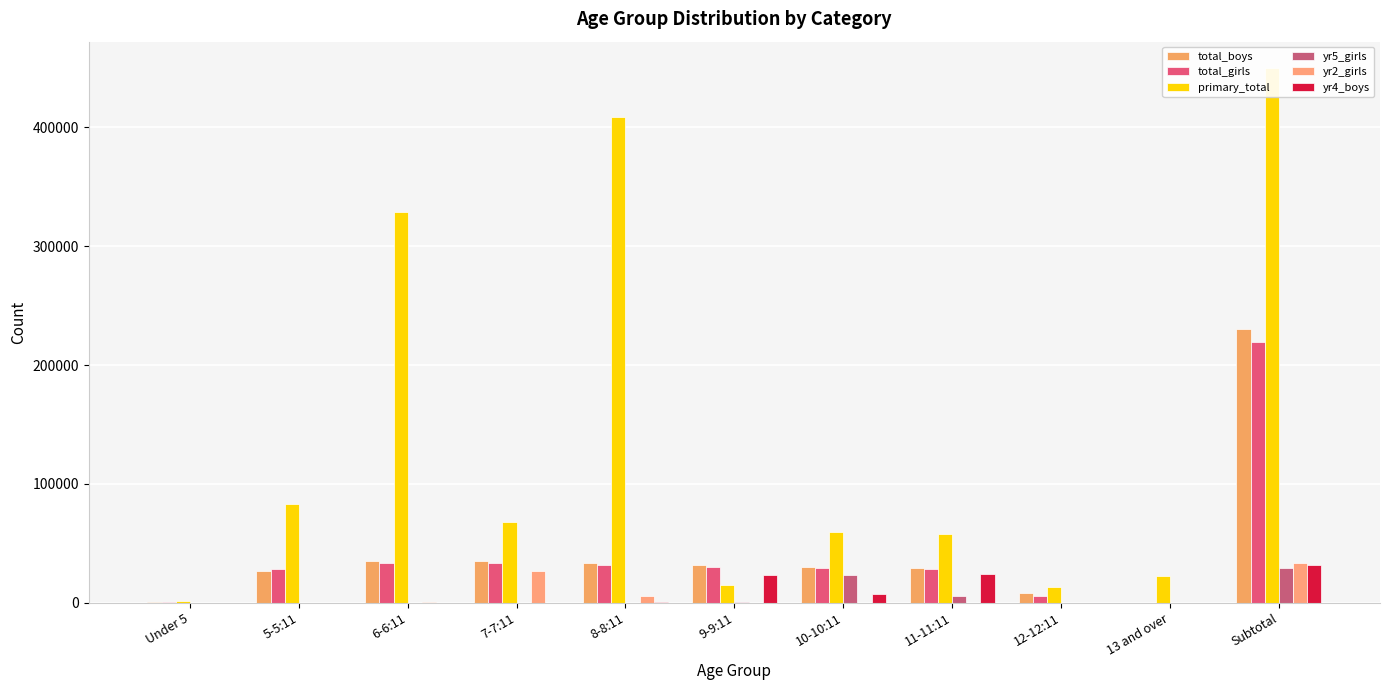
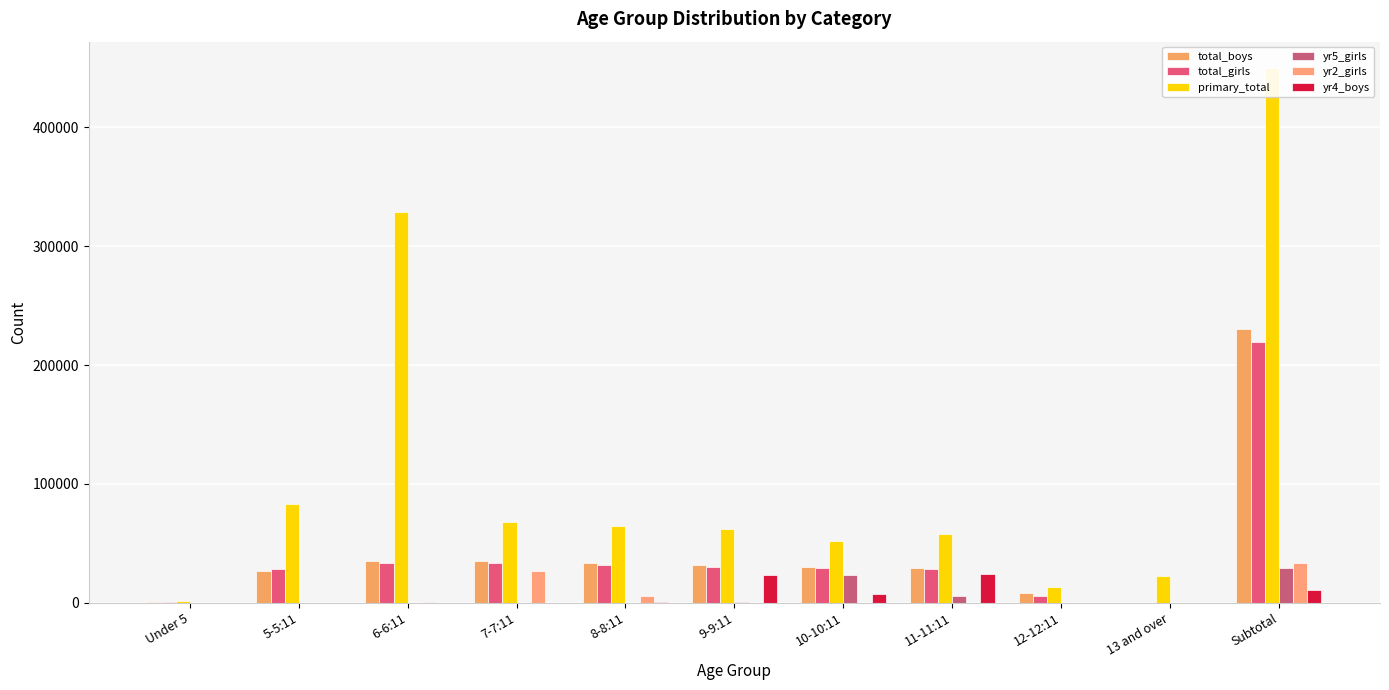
primary_total, 8-8:11: 409000 -> 65000
primary_total, 9-9:11: 15000 -> 62000
primary_total, 10-10:11: 59000 -> 52000
yr4_boys, Subtotal: 31000 -> 10000
